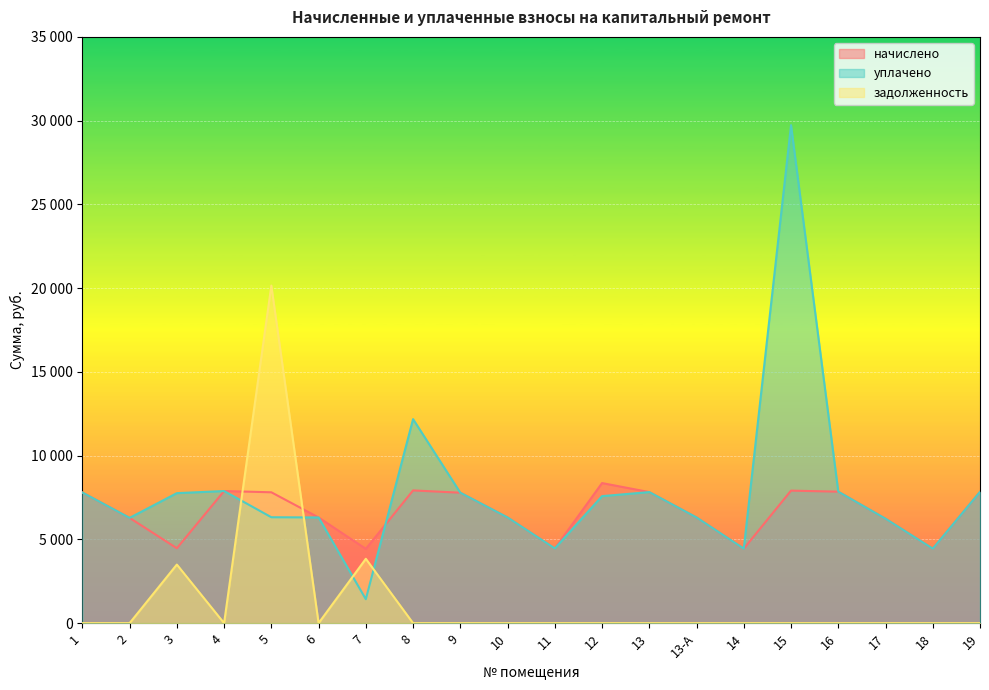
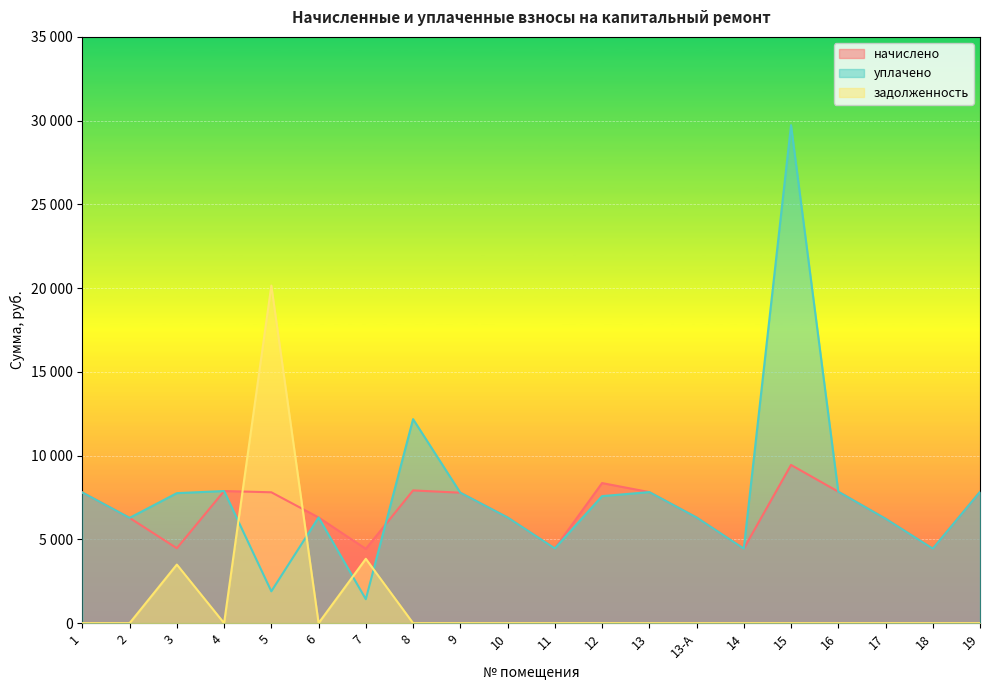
уплачено, 5: 6300 -> 1900
начислено, 15: 7900 -> 9400
